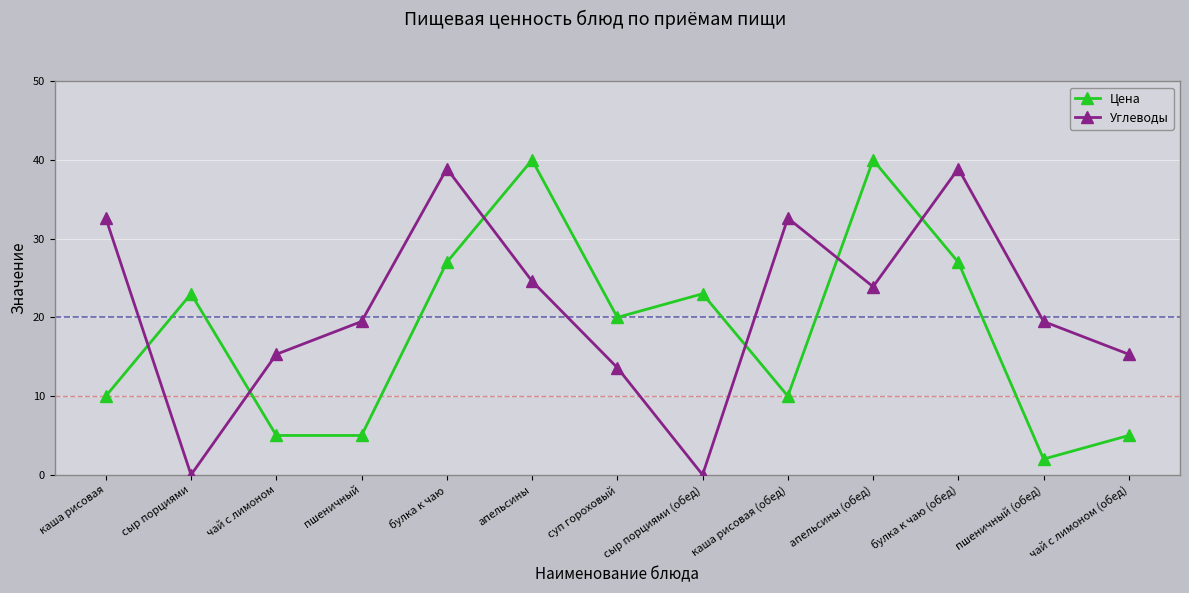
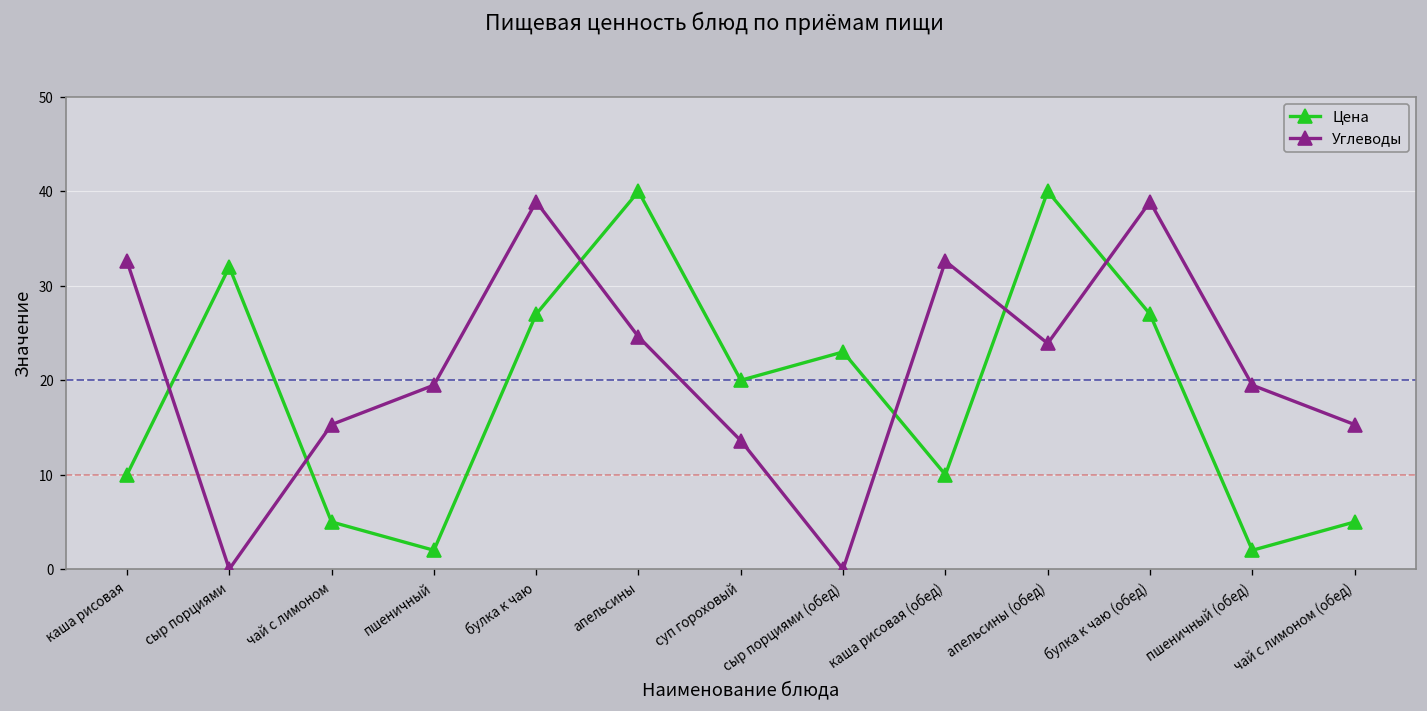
Цена, сыр порциями: 23 -> 32
Цена, пшеничный: 5 -> 2
